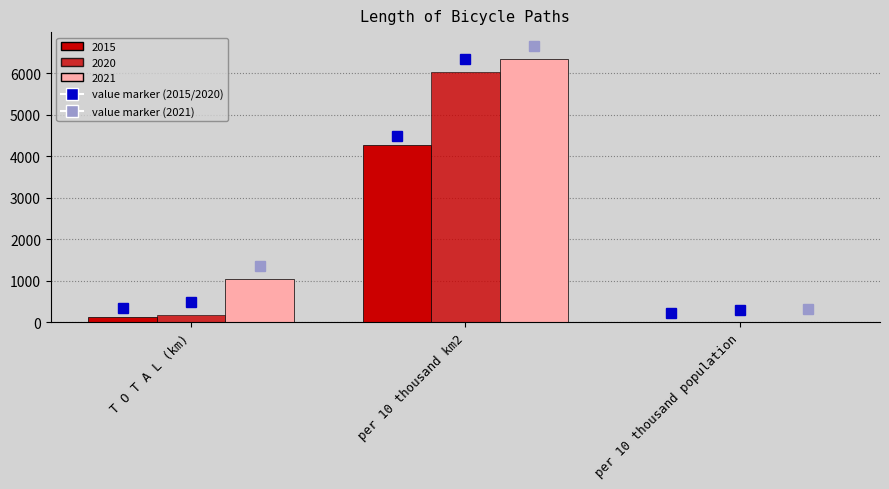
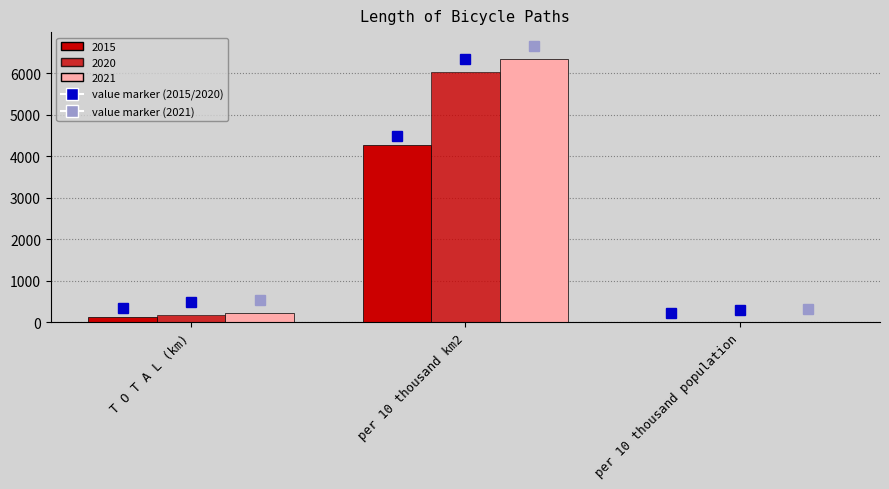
2021, T O T A L (km): 1000 -> 200
